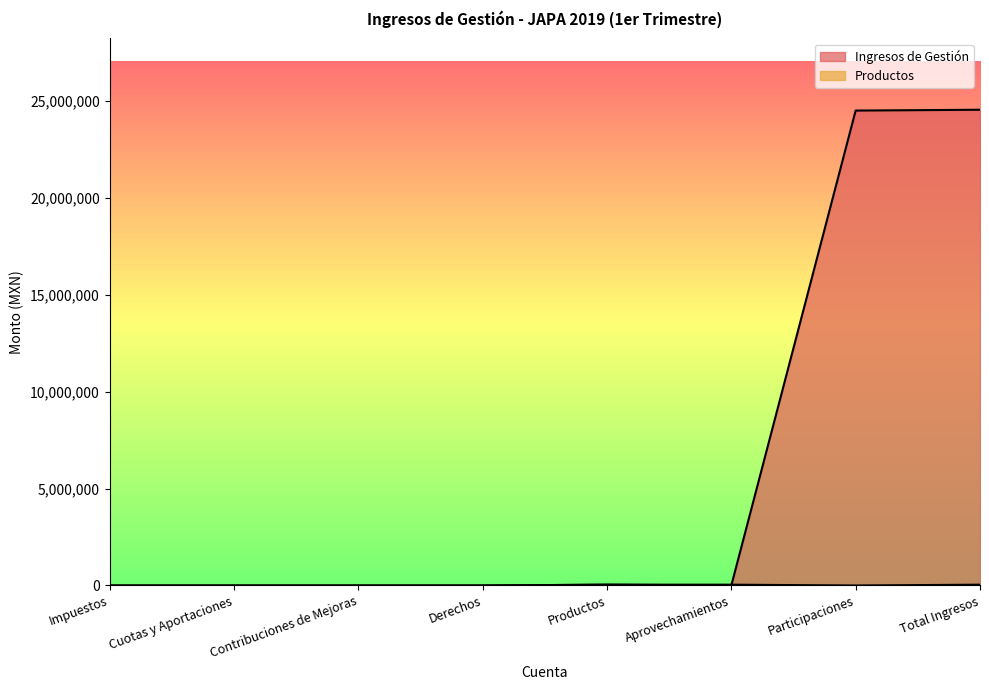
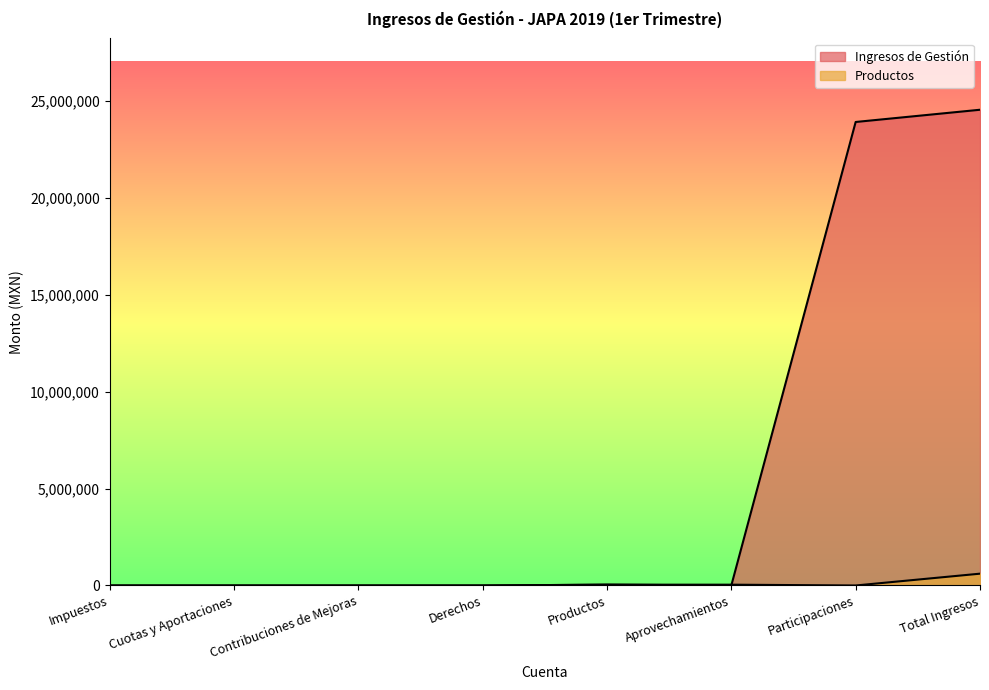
Ingresos de Gestión, Participaciones: 24,500,000 -> 23,900,000
Productos, Total Ingresos: 0 -> 600,000
